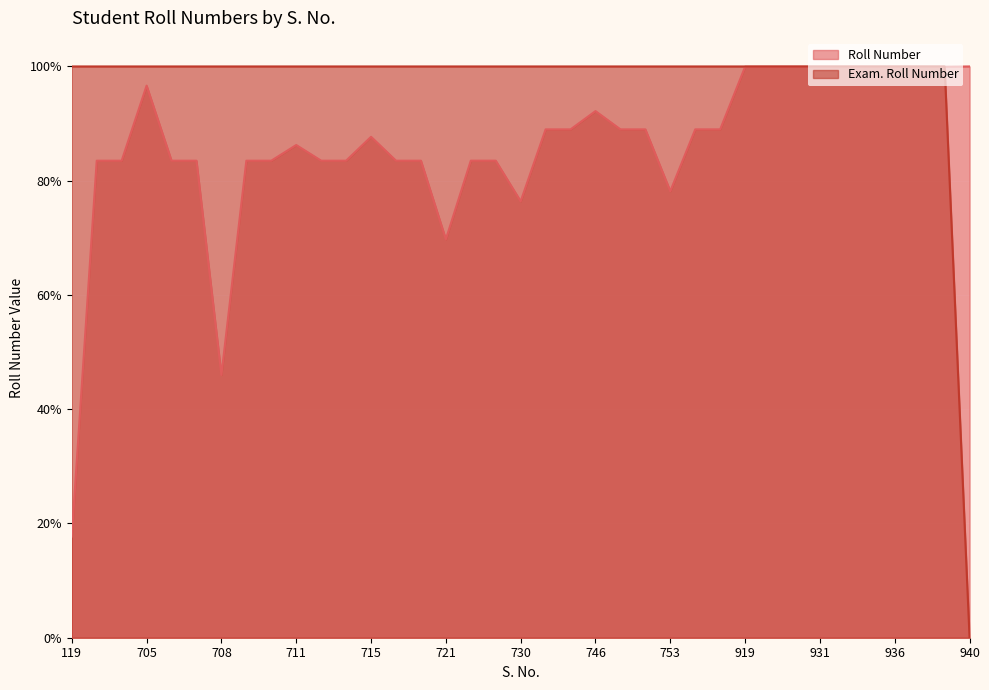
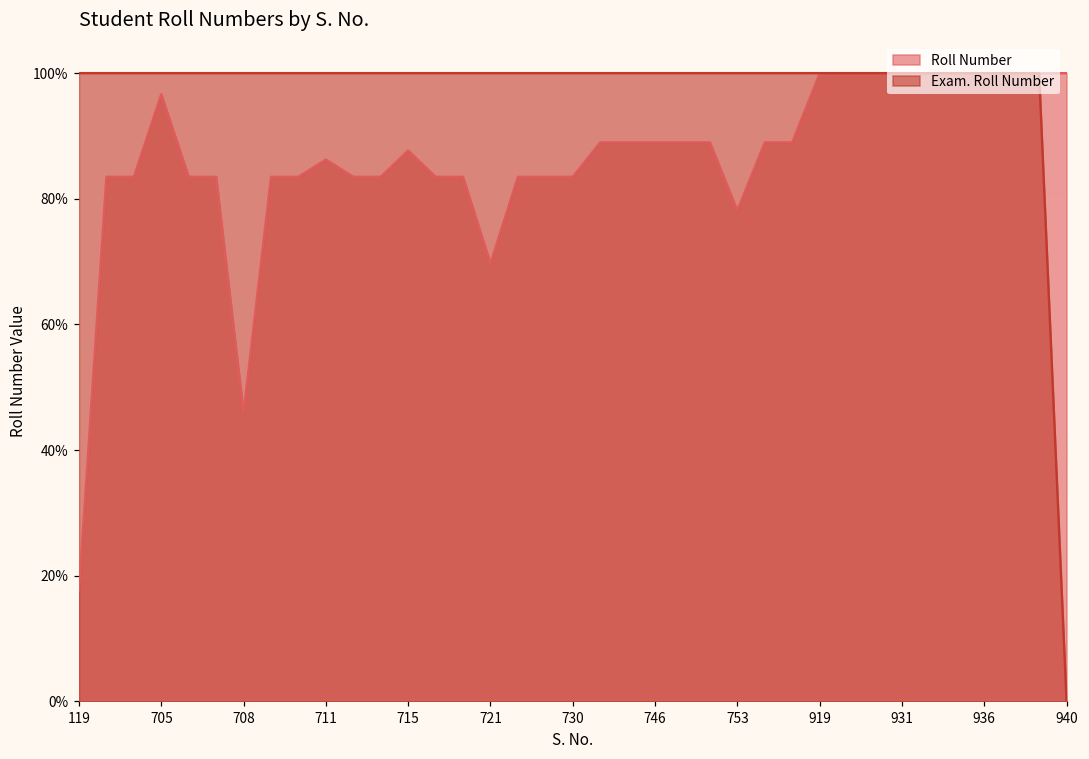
Roll Number, 730: 76% -> 84%
Roll Number, 746: 92% -> 89%
